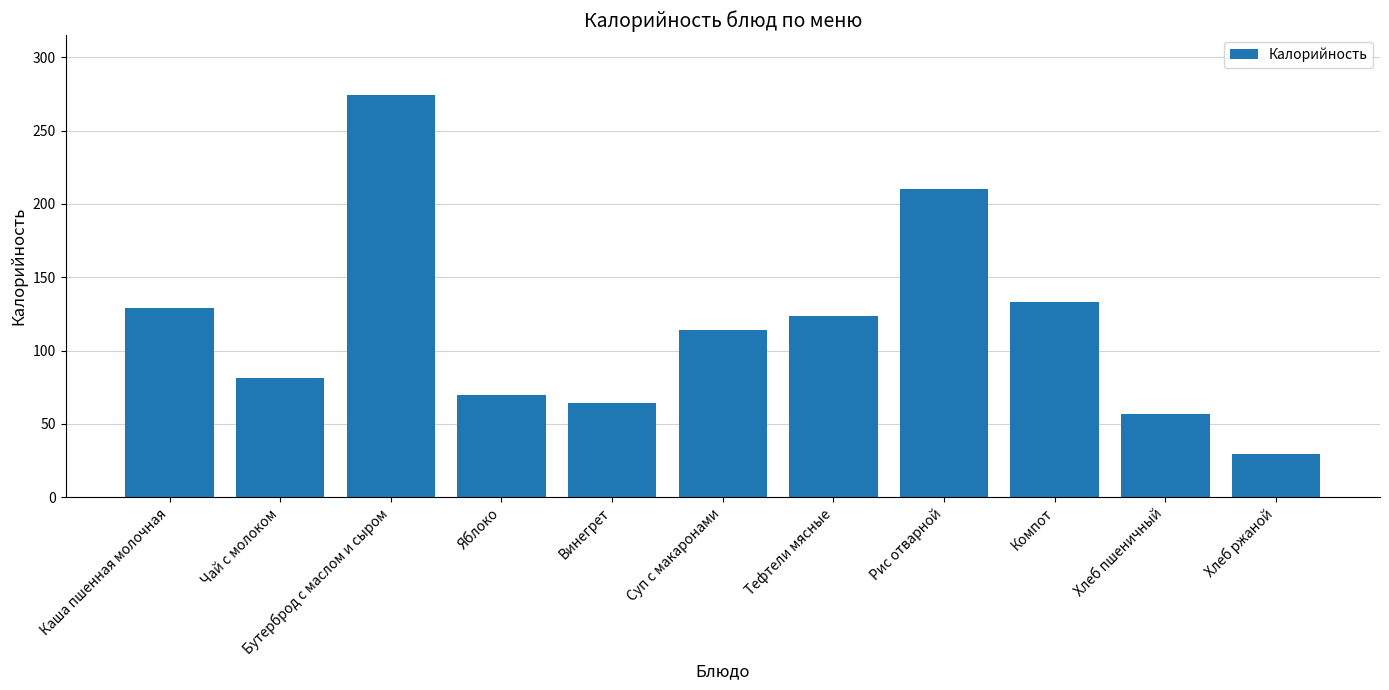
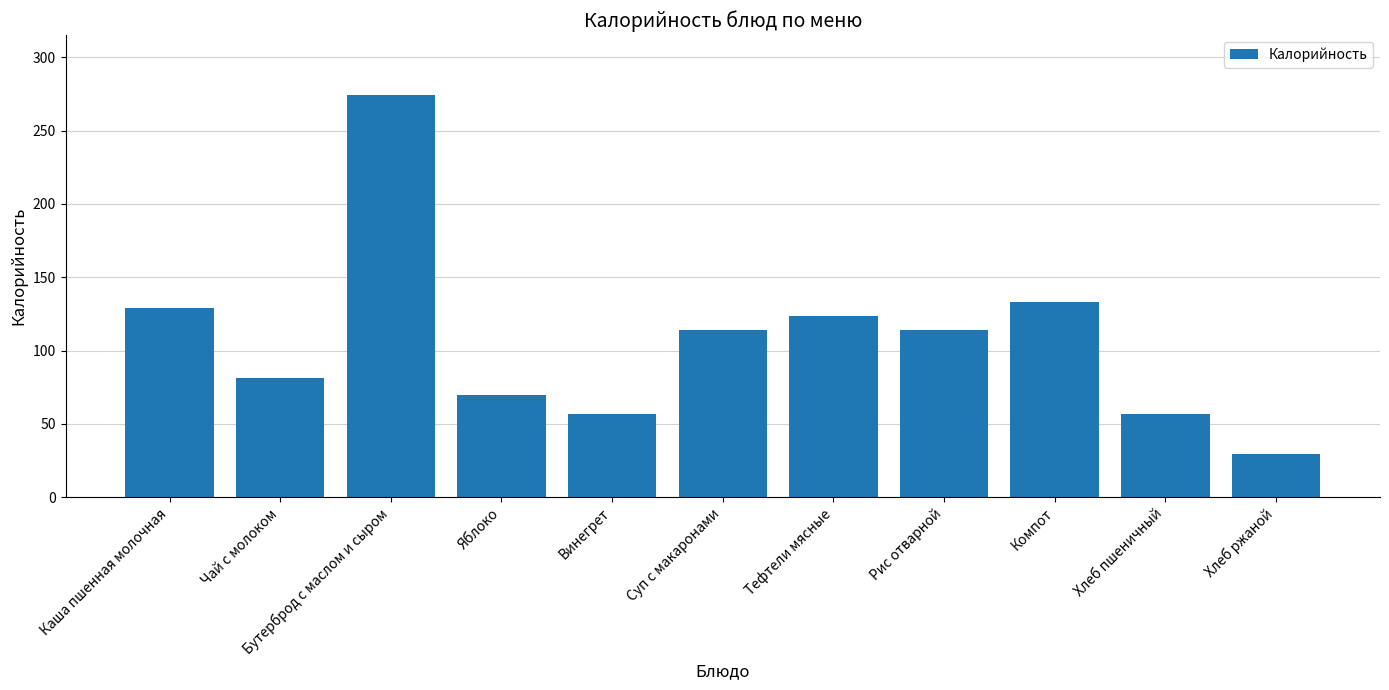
Винегрет: 64 -> 57
Рис отварной: 210 -> 114
